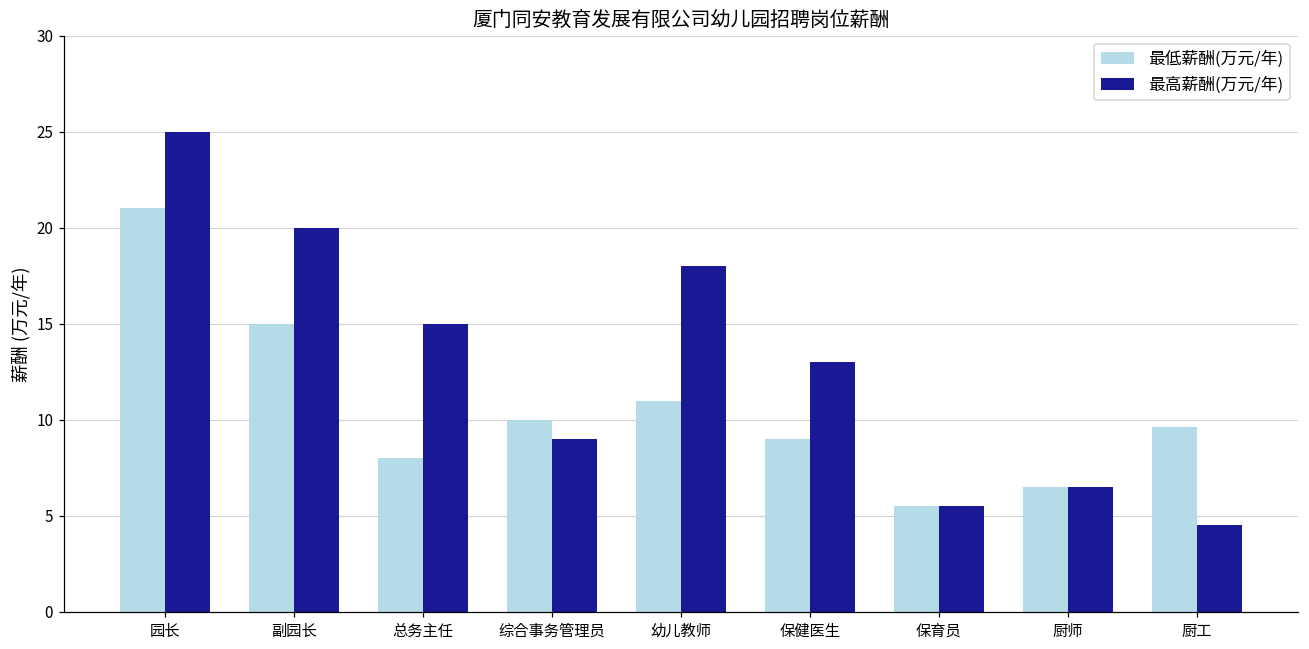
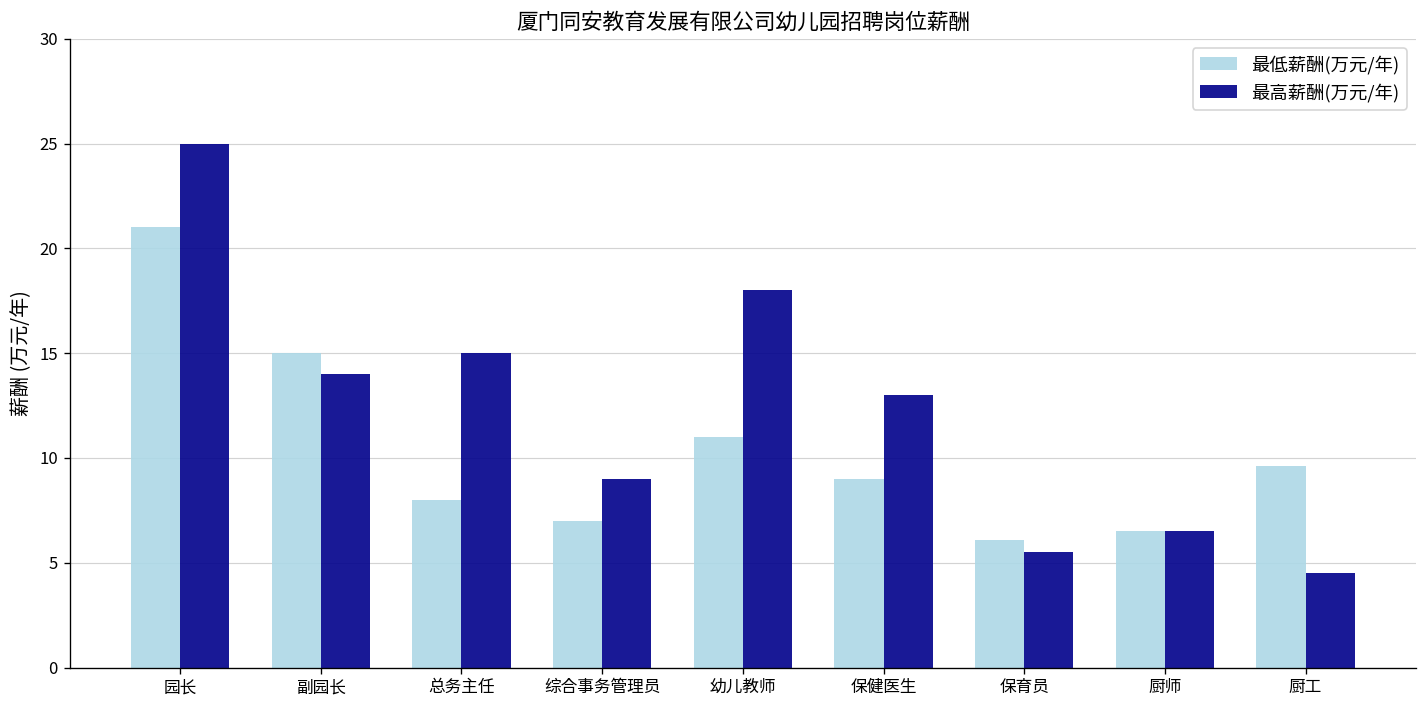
最高薪酬(万元/年), 副园长: 20 -> 14
最低薪酬(万元/年), 综合事务管理员: 10 -> 7
最低薪酬(万元/年), 保育员: 5.5 -> 6.1
